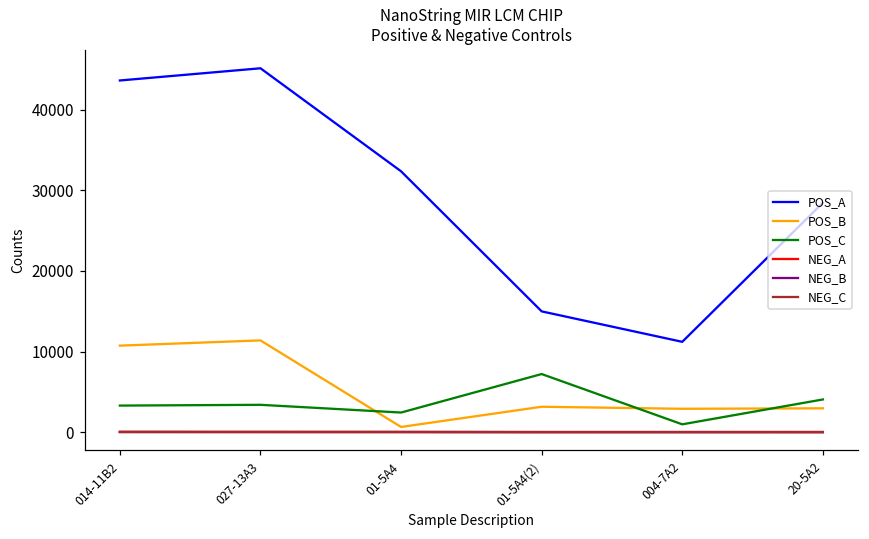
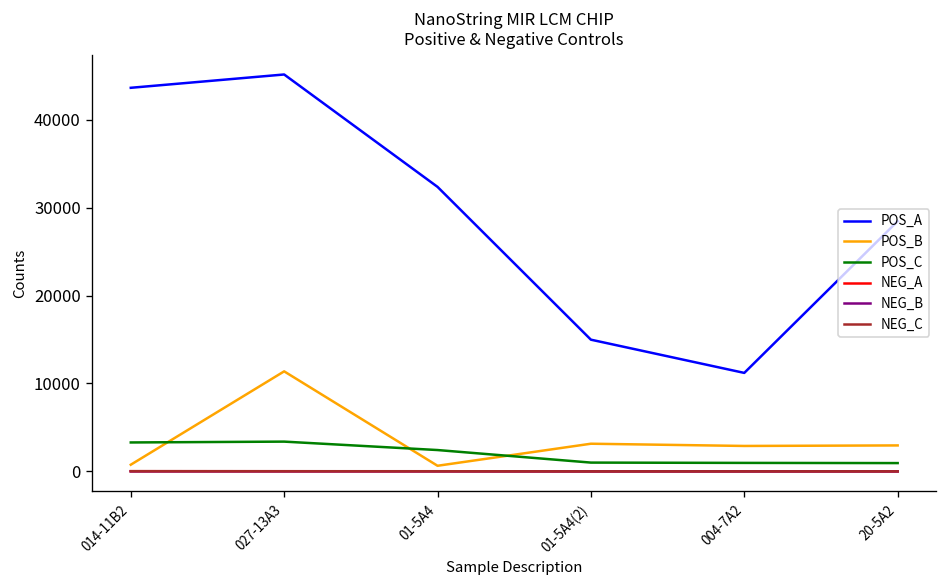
POS_B, 014-11B2: 11000 -> 1000
POS_C, 01-5A4(2): 7000 -> 1000
POS_C, 20-5A2: 4000 -> 1000
